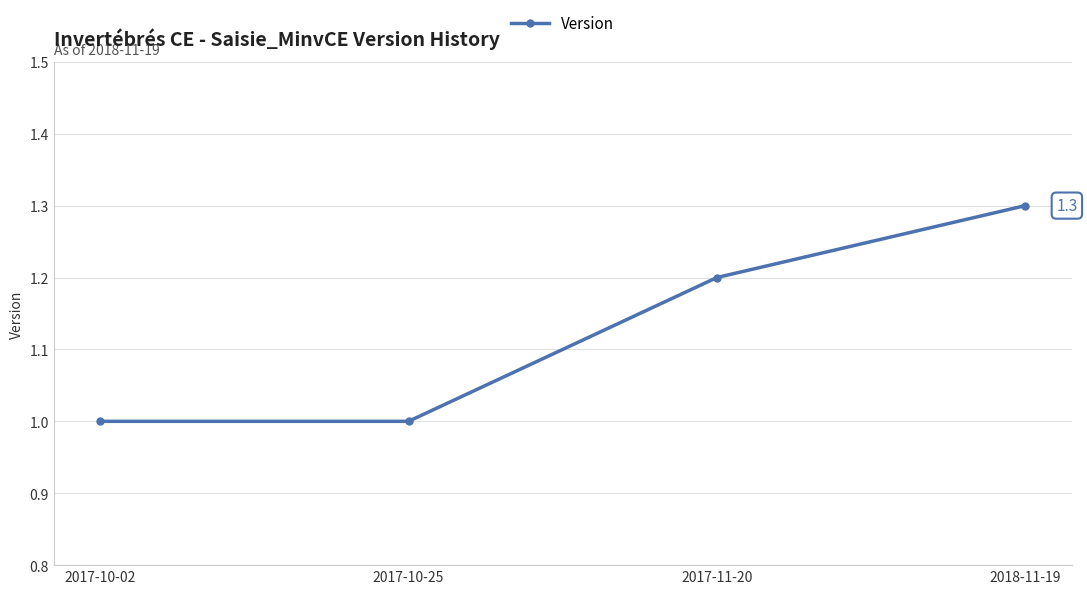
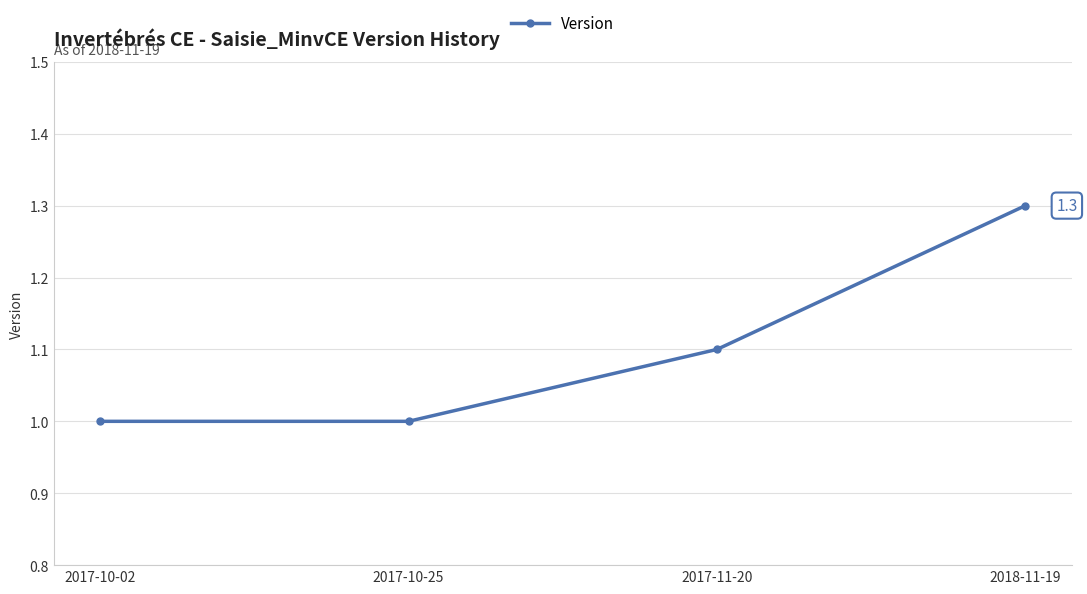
2017-11-20: 1.2 -> 1.1
